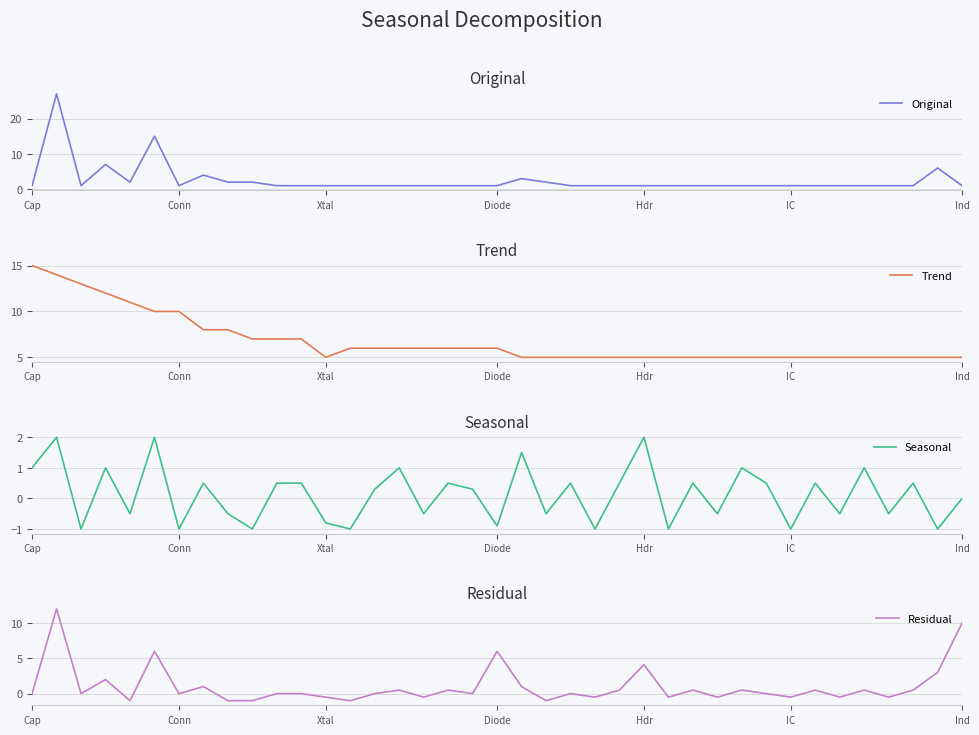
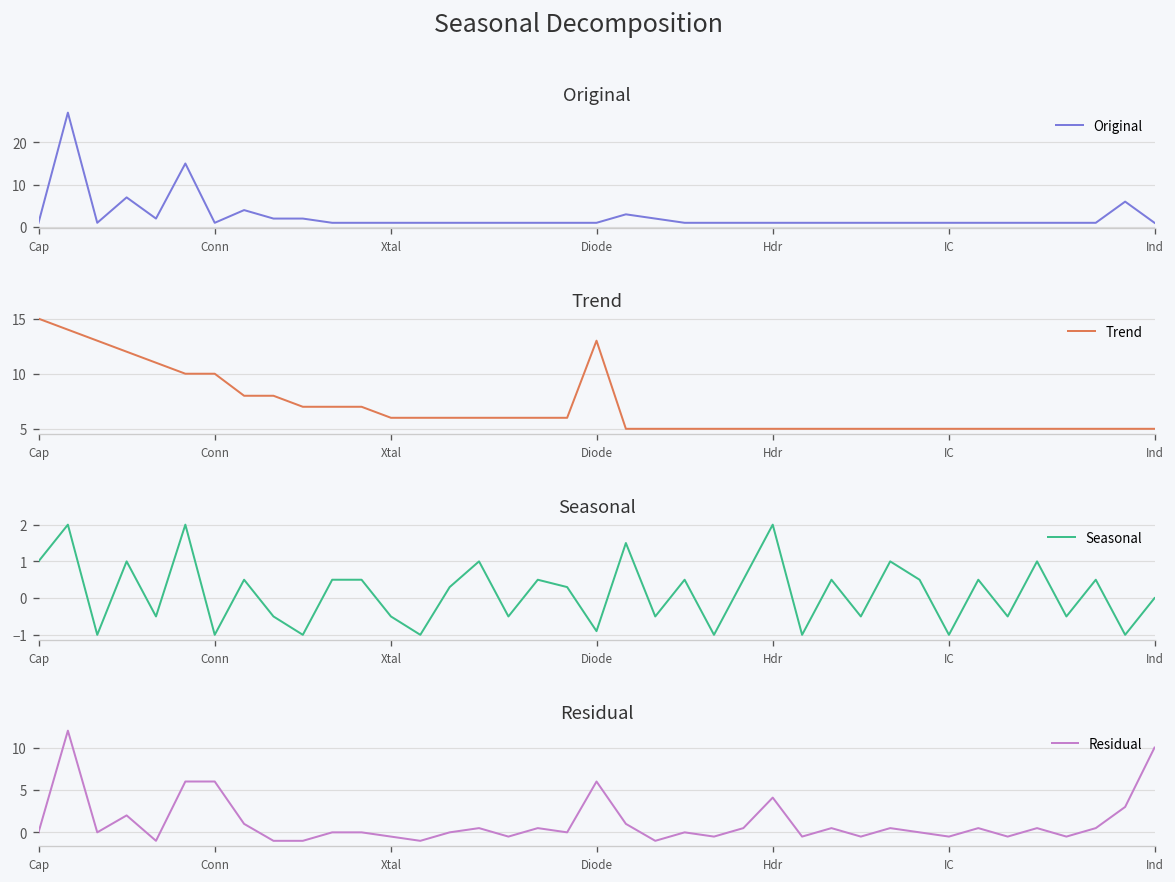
Trend, Xtal: 5 -> 6
Trend, Diode: 6 -> 13
Seasonal, Xtal: -0.8 -> -0.5
Residual, Conn: 0 -> 6
